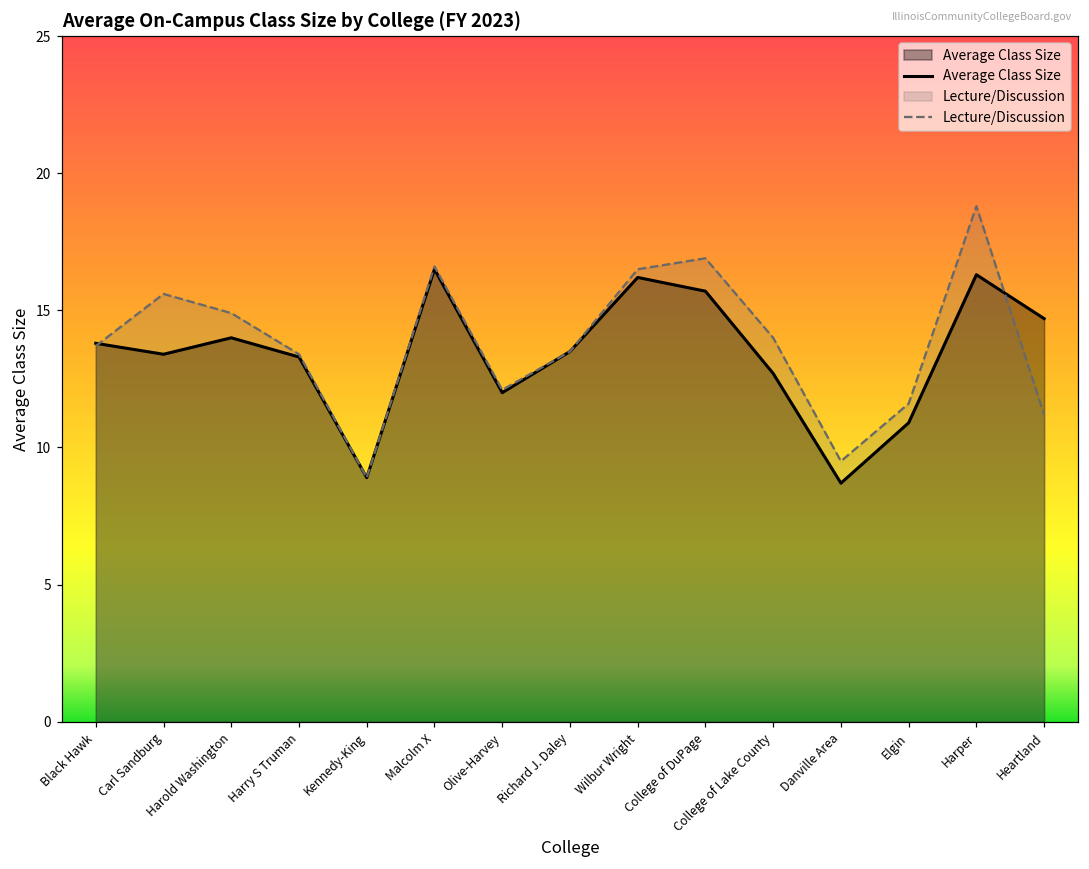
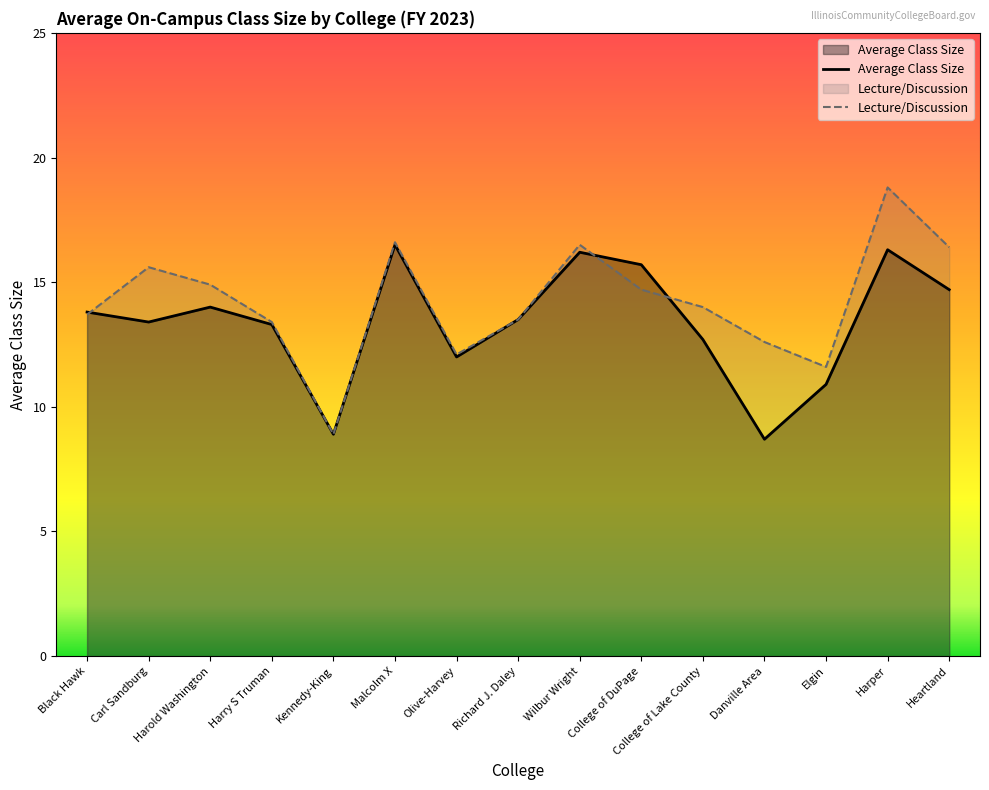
Lecture/Discussion, College of DuPage: 16.9 -> 14.7
Lecture/Discussion, Danville Area: 9.5 -> 12.6
Lecture/Discussion, Heartland: 11.2 -> 16.4
